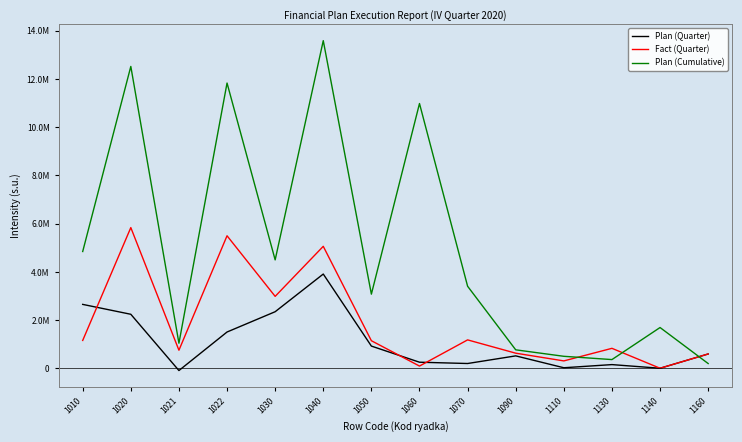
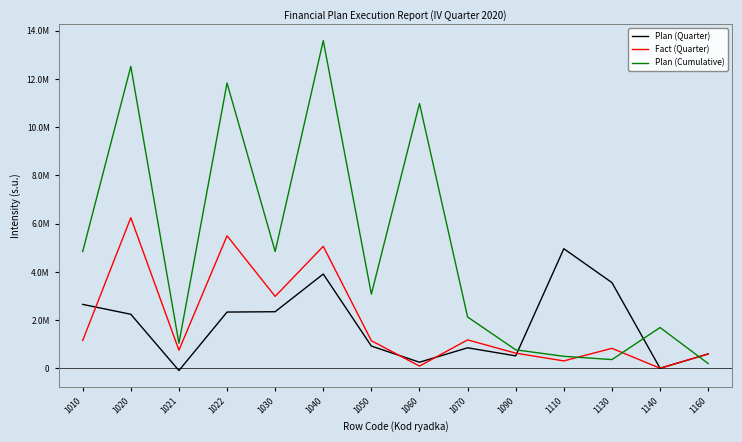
Fact (Quarter), 1020: 5800000 -> 6200000
Plan (Quarter), 1022: 1500000 -> 2300000
Plan (Cumulative), 1030: 4500000 -> 4800000
Plan (Quarter), 1070: 200000 -> 900000
Plan (Cumulative), 1070: 3400000 -> 2100000
Plan (Quarter), 1110: 0 -> 5000000
Plan (Quarter), 1130: 200000 -> 3600000
